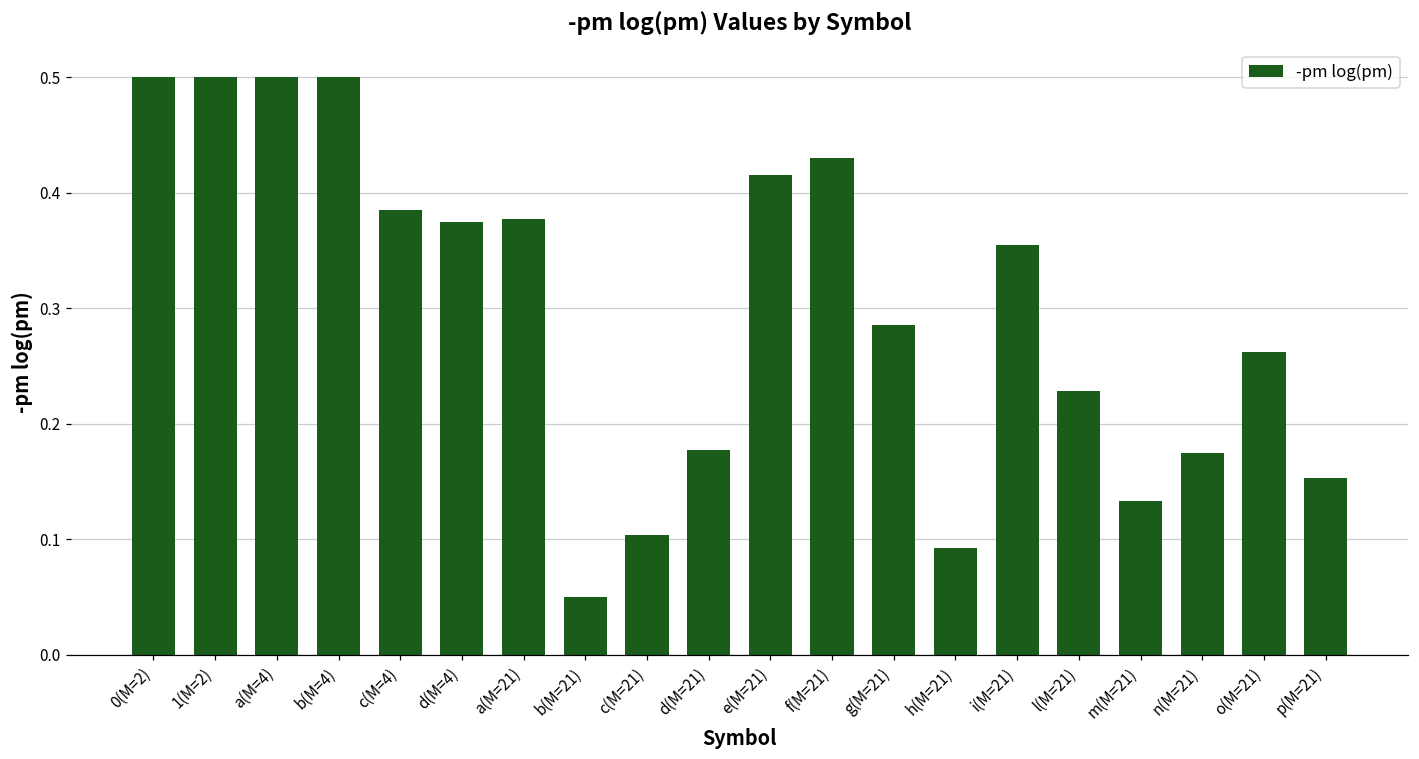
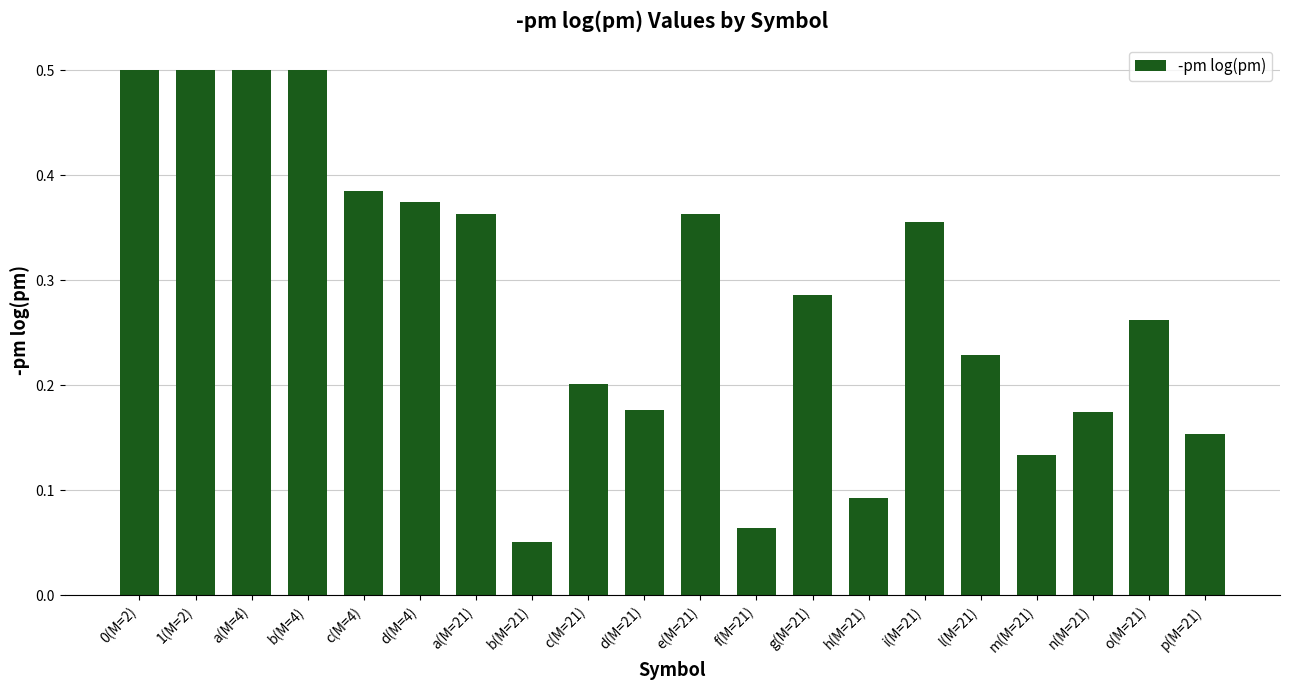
a(M=21): 0.378 -> 0.363
c(M=21): 0.103 -> 0.201
e(M=21): 0.415 -> 0.364
f(M=21): 0.431 -> 0.064
